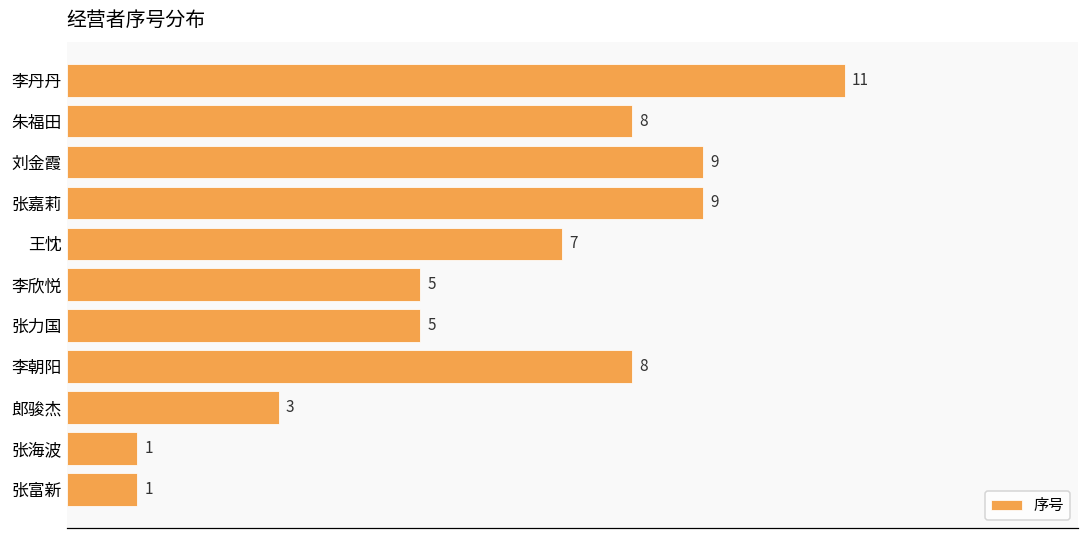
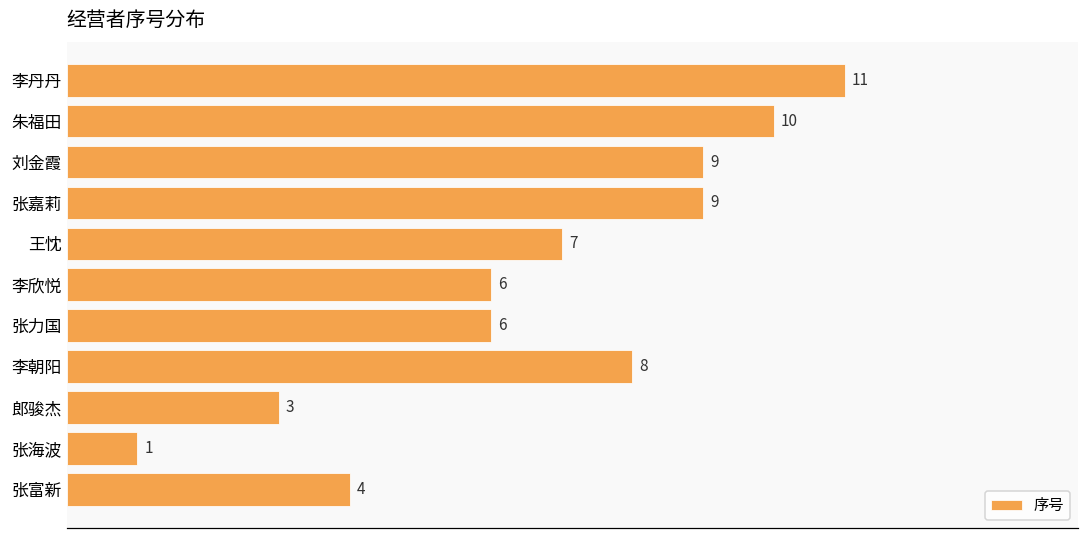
朱福田: 8 -> 10
李欣悦: 5 -> 6
张力国: 5 -> 6
张富新: 1 -> 4
